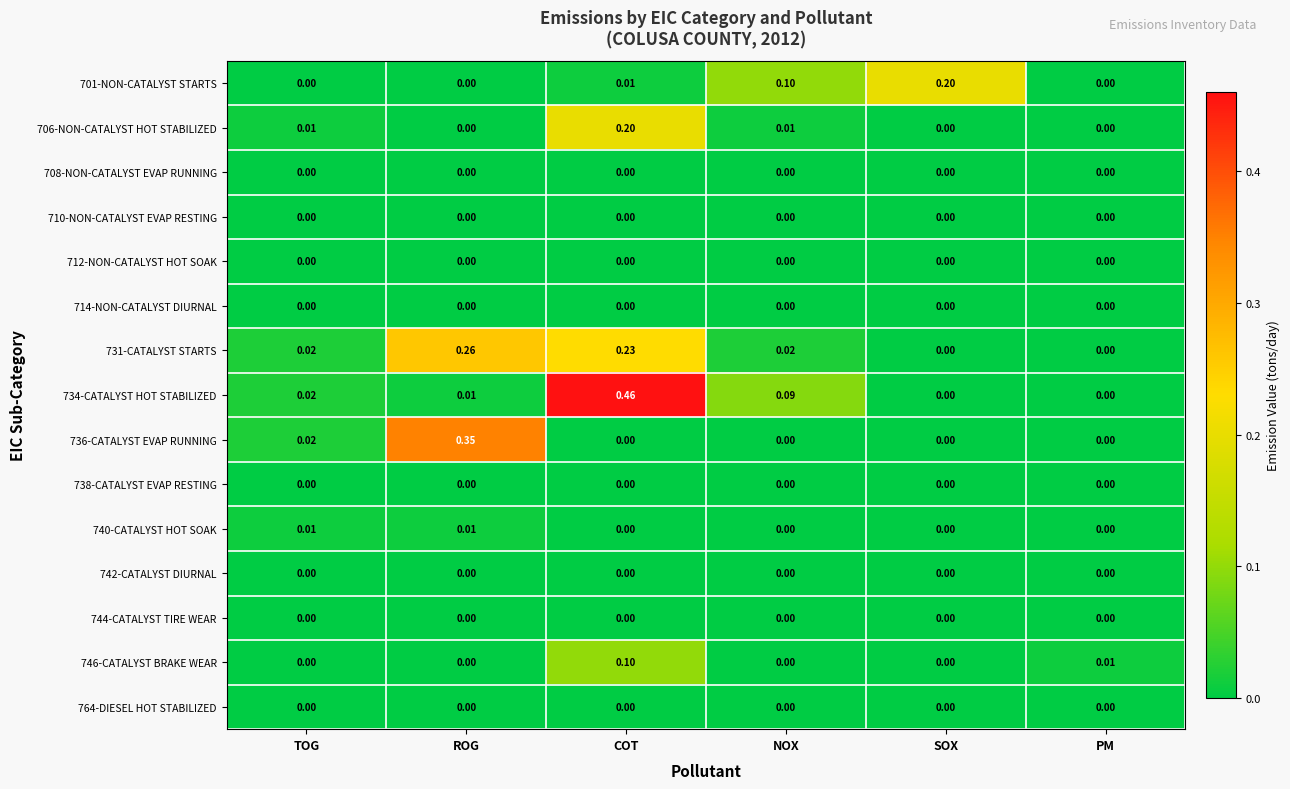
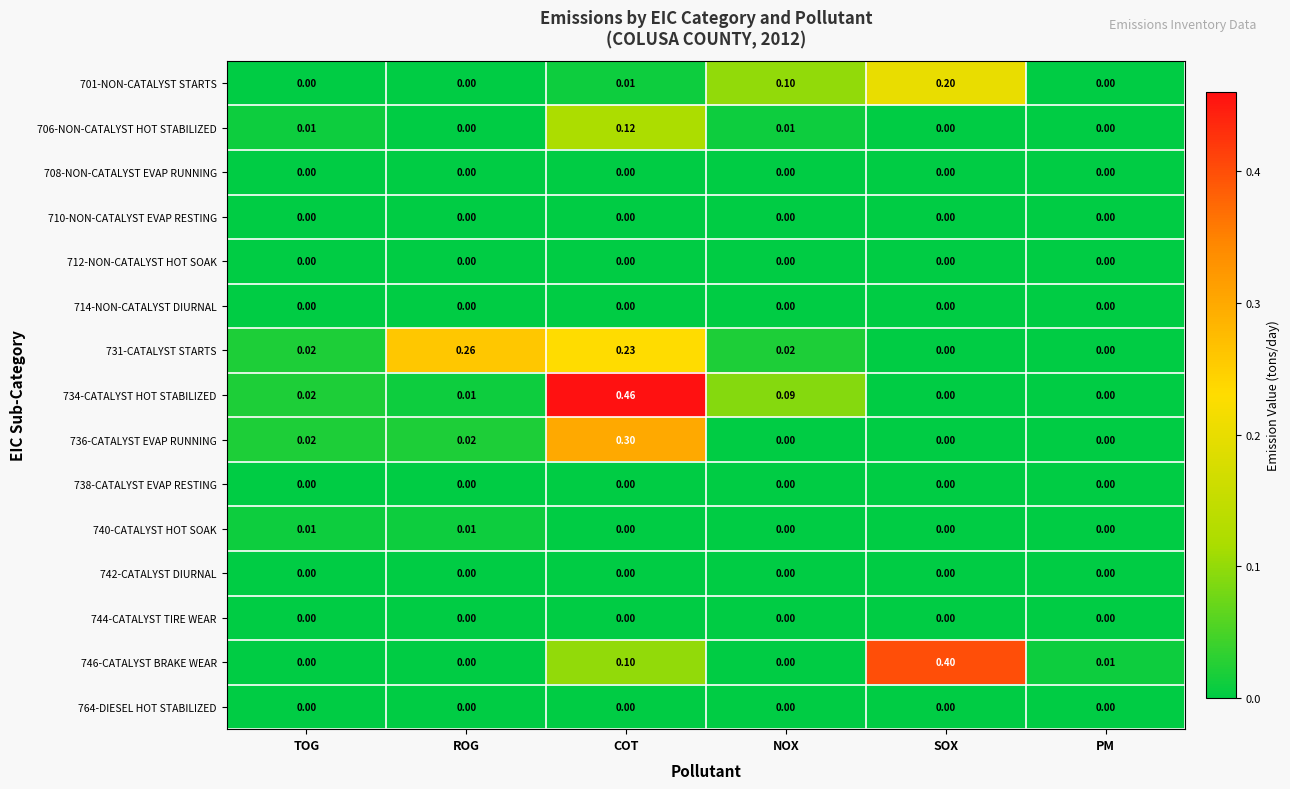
706-NON-CATALYST HOT STABILIZED, COT: 0.20 -> 0.12
736-CATALYST EVAP RUNNING, ROG: 0.35 -> 0.02
736-CATALYST EVAP RUNNING, COT: 0.00 -> 0.30
746-CATALYST BRAKE WEAR, SOX: 0.00 -> 0.40
